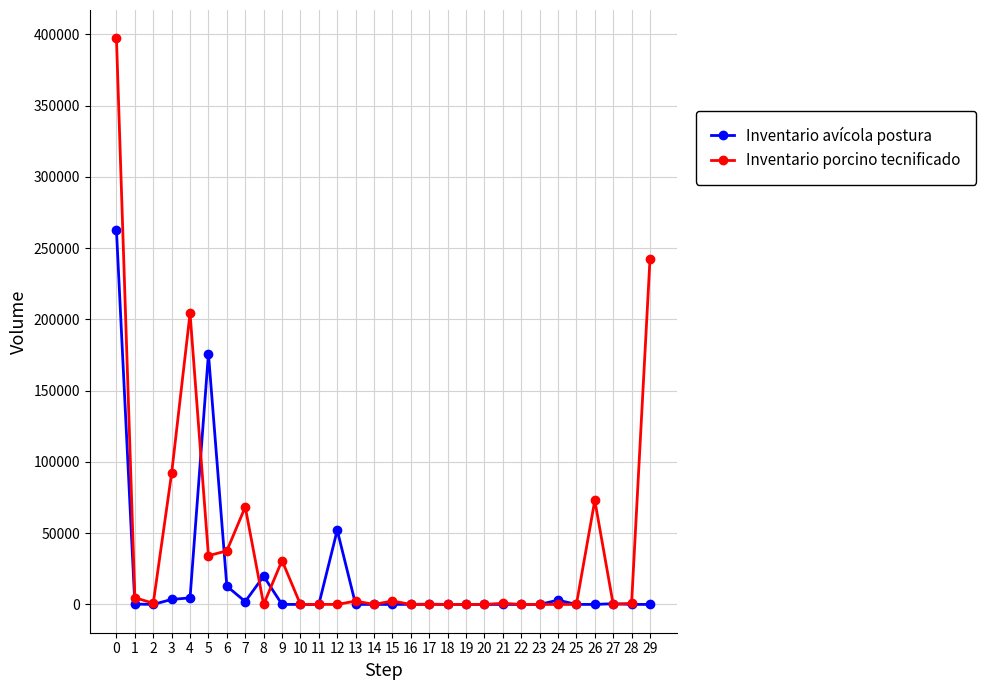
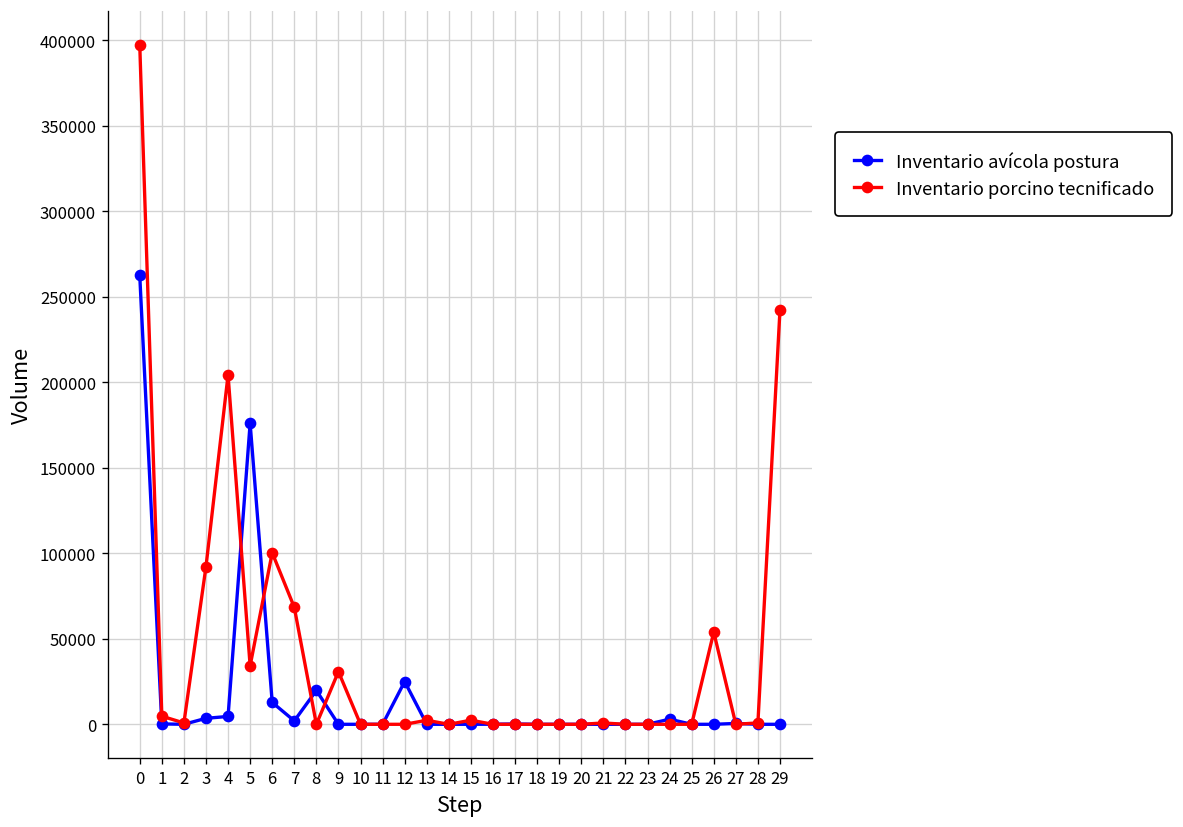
Inventario porcino tecnificado, 6: 38000 -> 100000
Inventario avícola postura, 12: 52000 -> 25000
Inventario porcino tecnificado, 26: 73000 -> 54000
